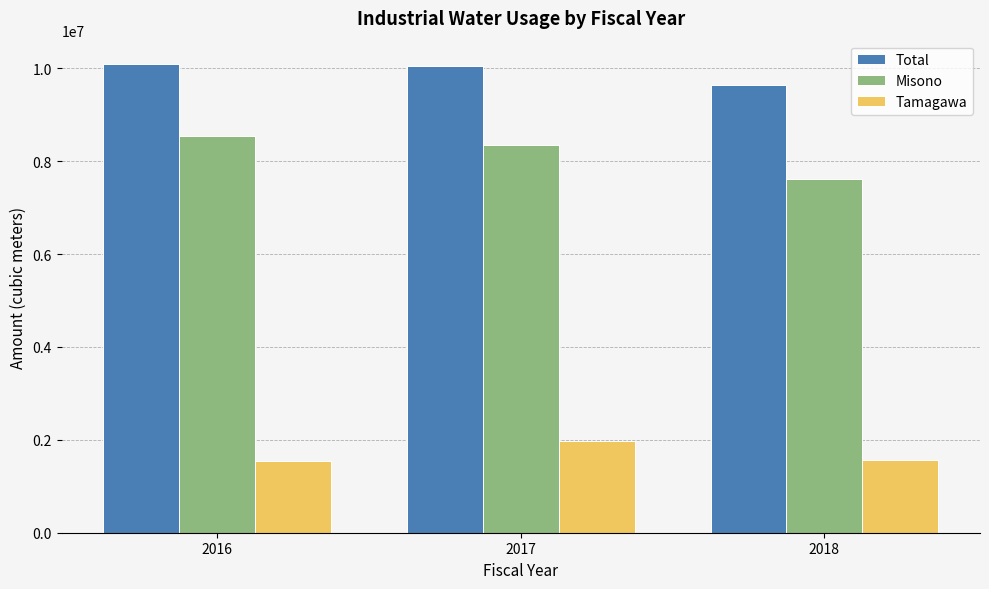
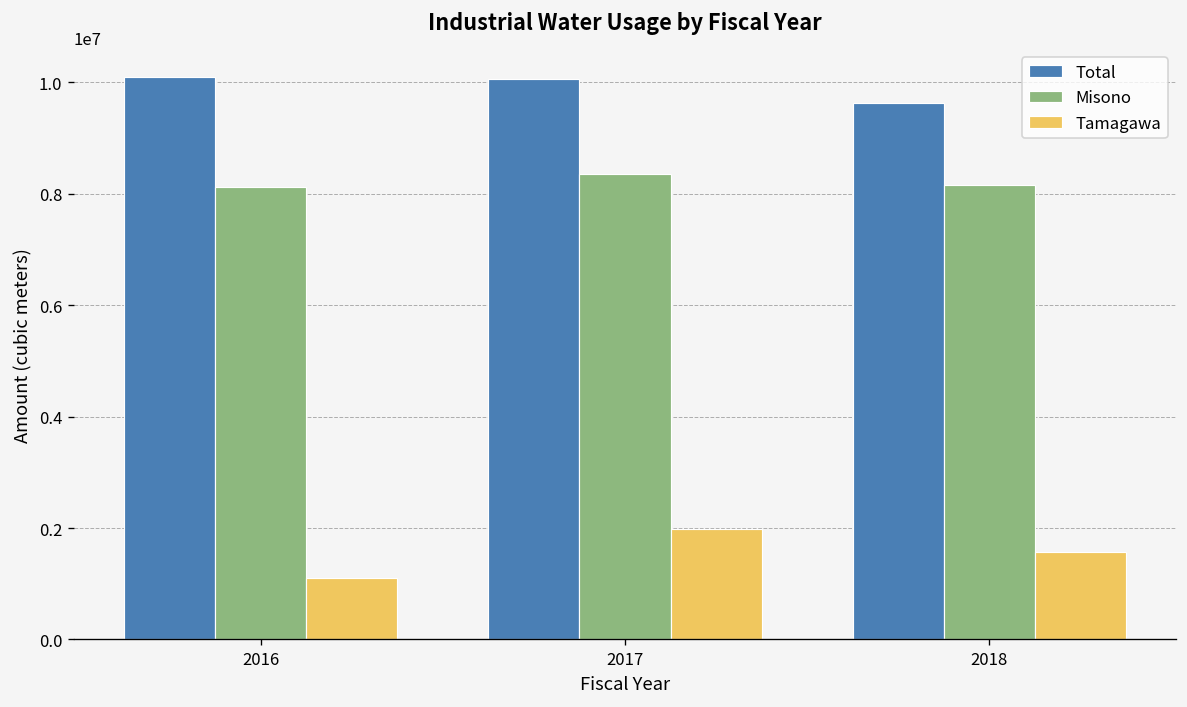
Misono, 2016: 8600000 -> 8100000
Tamagawa, 2016: 1500000 -> 1100000
Misono, 2018: 7600000 -> 8200000
